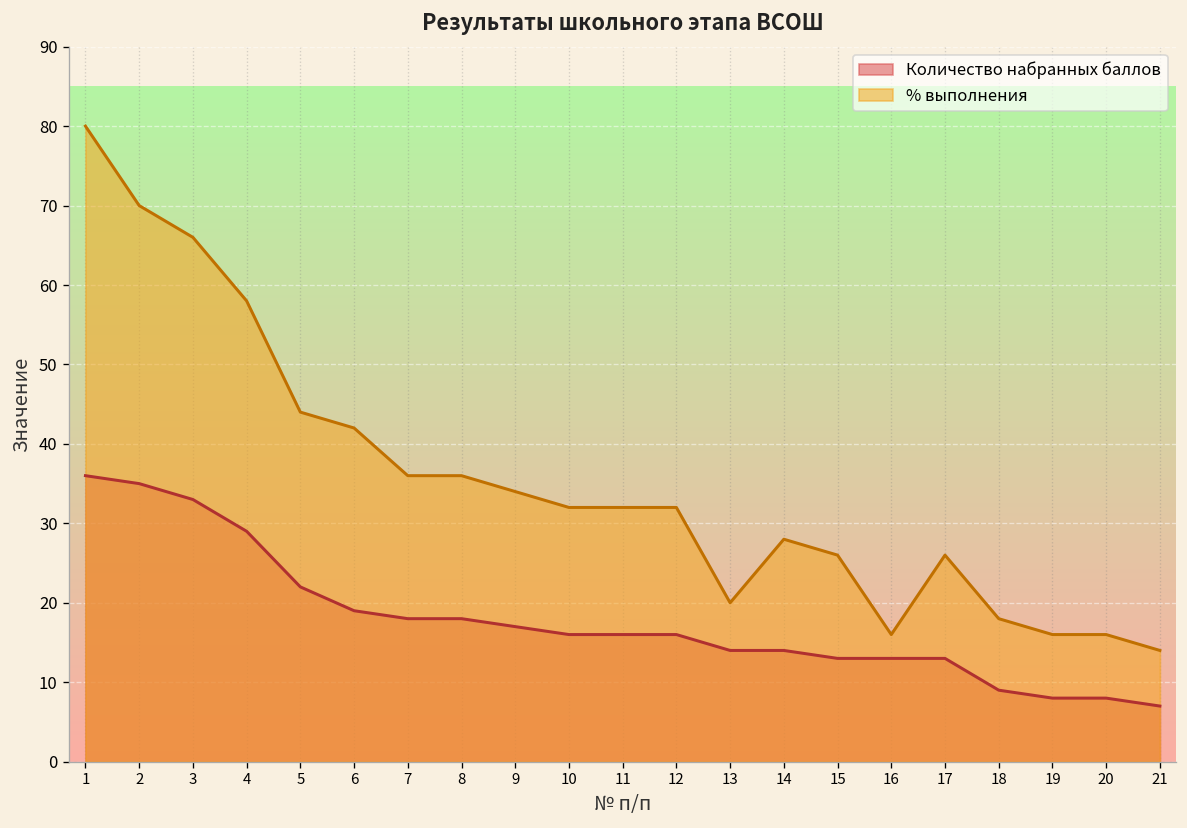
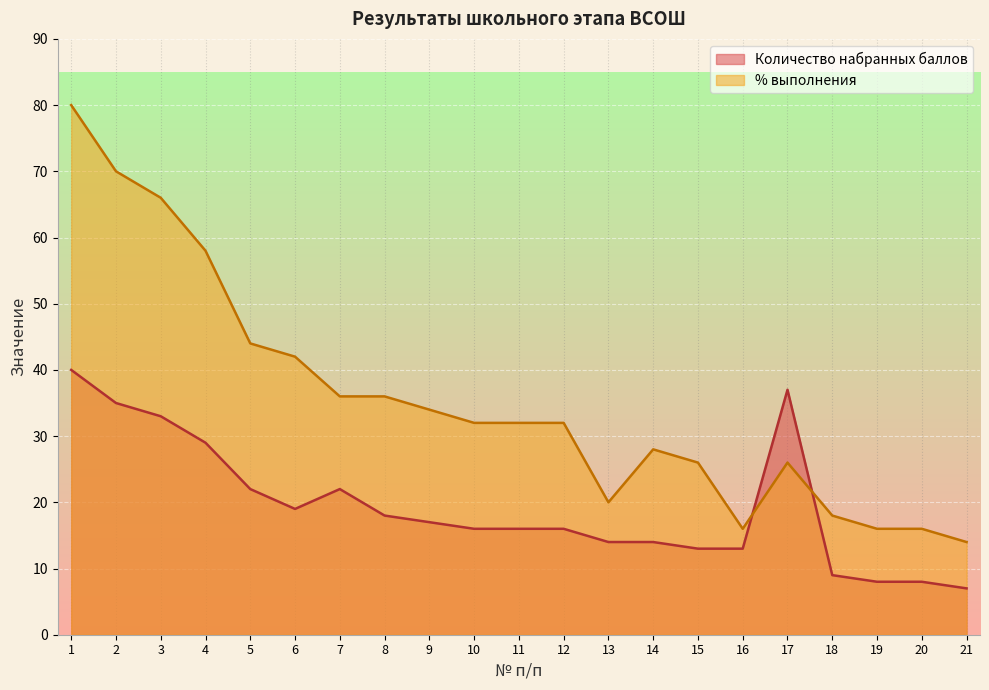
Количество набранных баллов, 1: 36 -> 40
Количество набранных баллов, 7: 18 -> 22
Количество набранных баллов, 17: 13 -> 37
